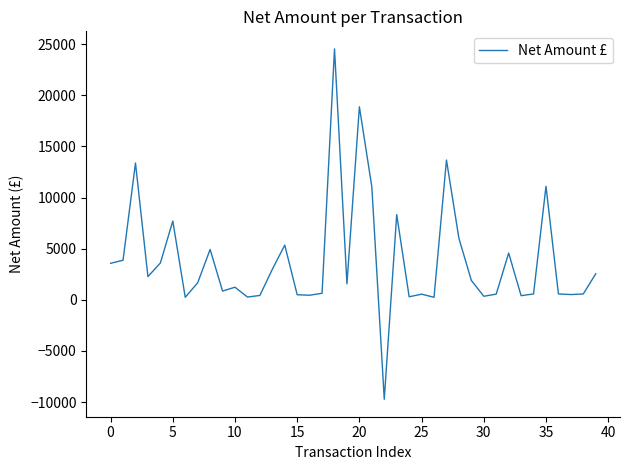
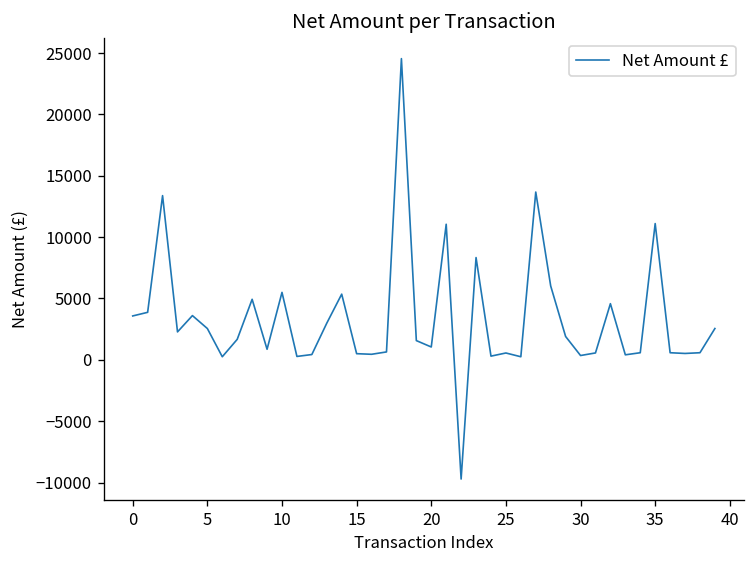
5: 7700 -> 2600
10: 1200 -> 5500
20: 18900 -> 1000
